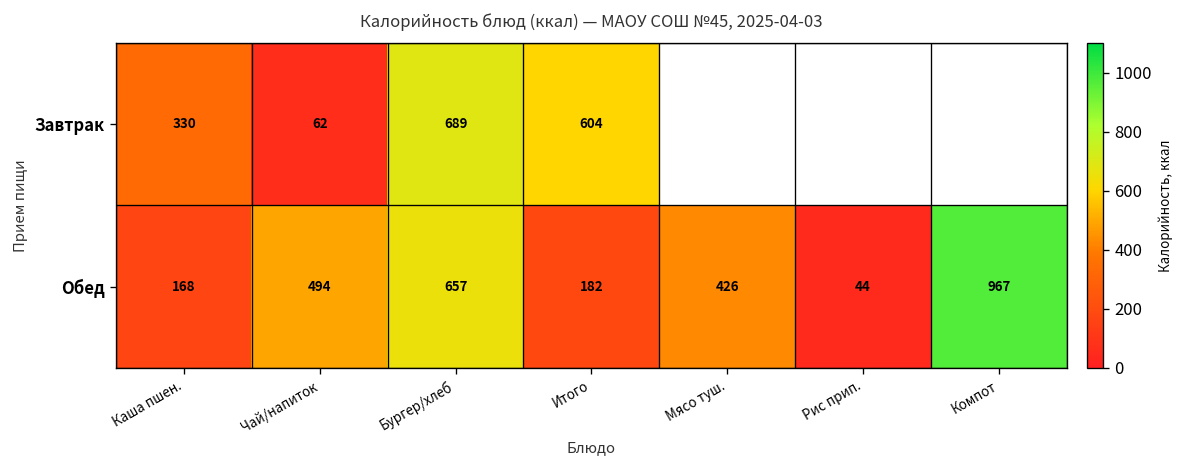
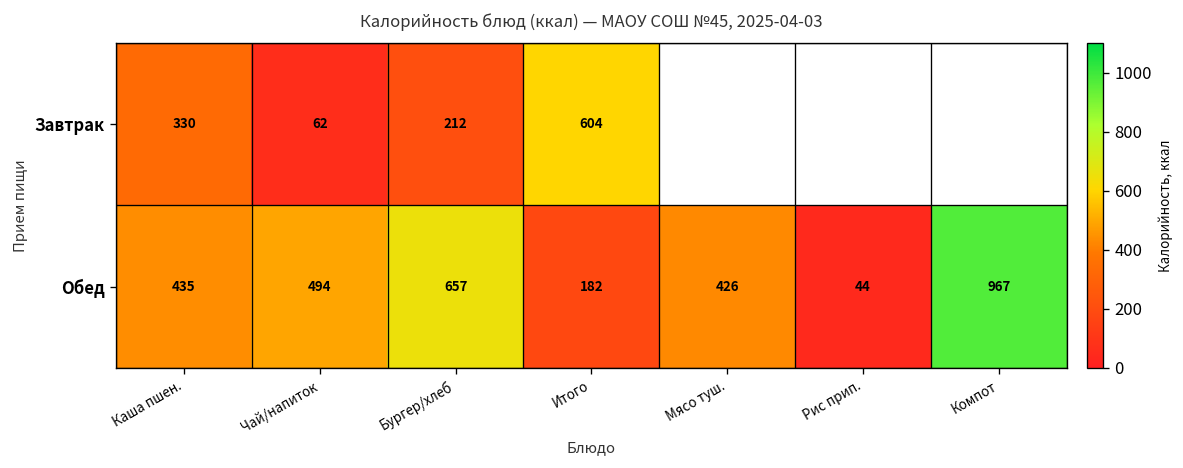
Завтрак, Бургер/хлеб: 689 -> 212
Обед, Каша пшен.: 168 -> 435
